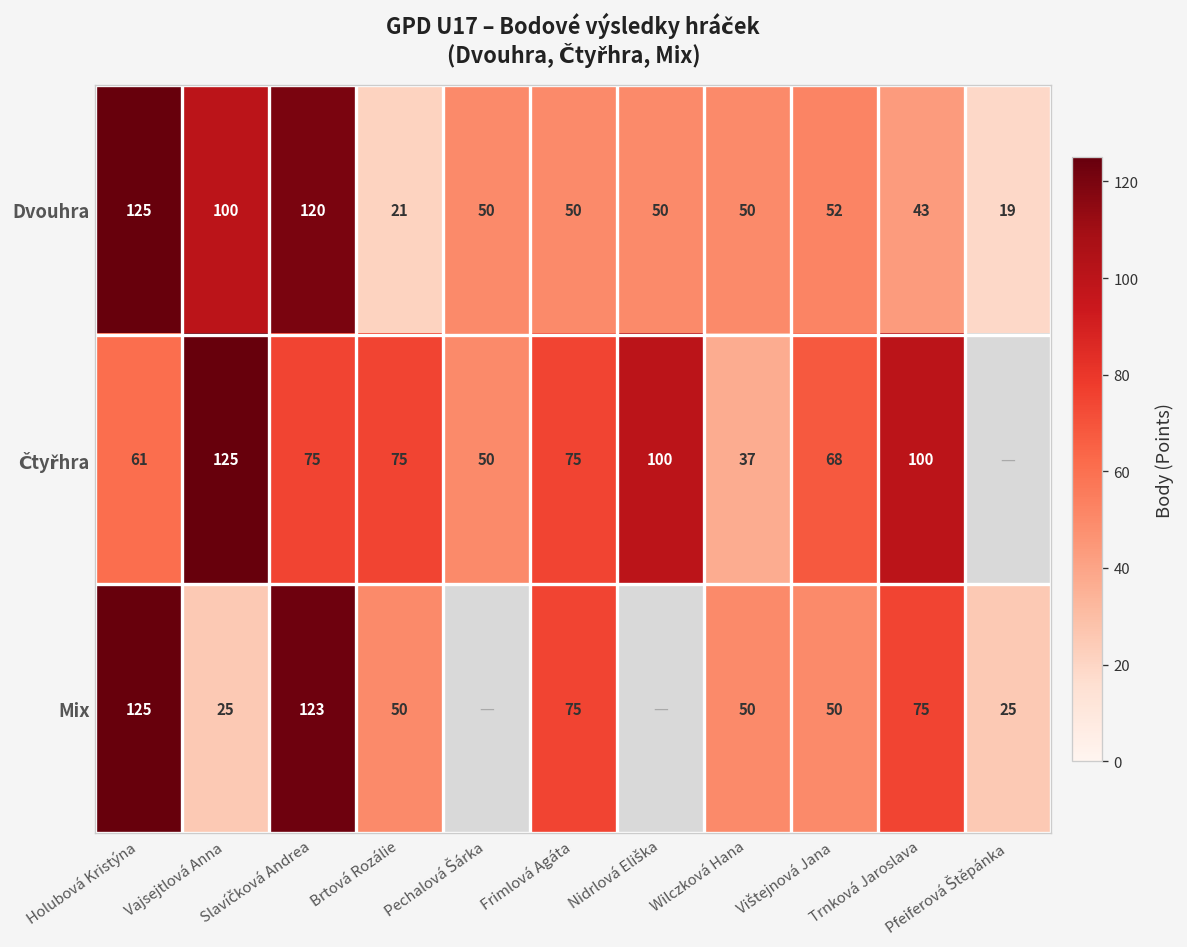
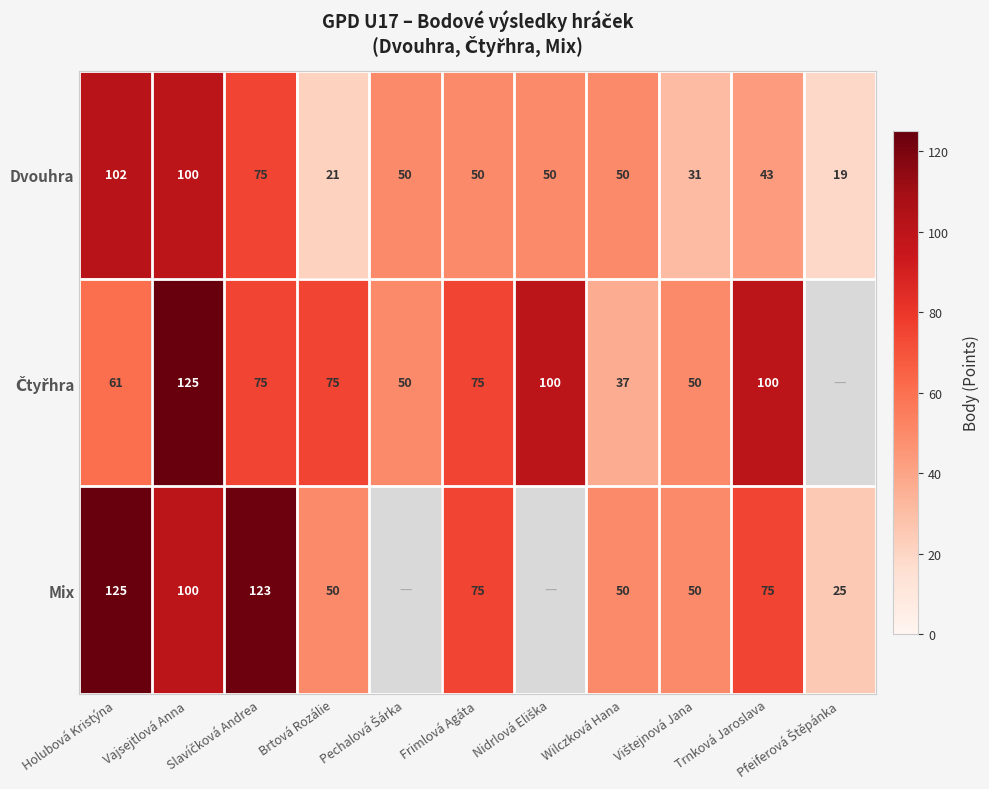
Dvouhra, Holubová Kristýna: 125 -> 102
Dvouhra, Slavíčková Andrea: 120 -> 75
Dvouhra, Vištejnová Jana: 52 -> 31
Čtyřhra, Vištejnová Jana: 68 -> 50
Mix, Vajsejtlová Anna: 25 -> 100
